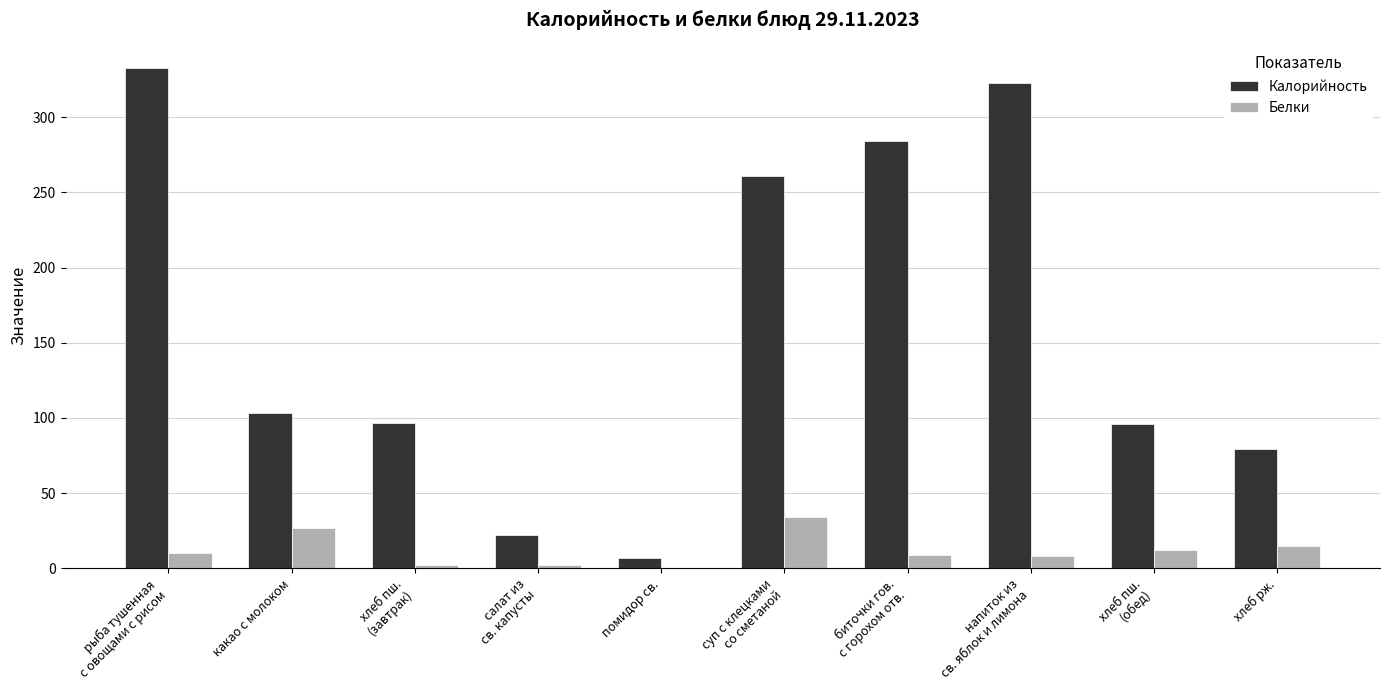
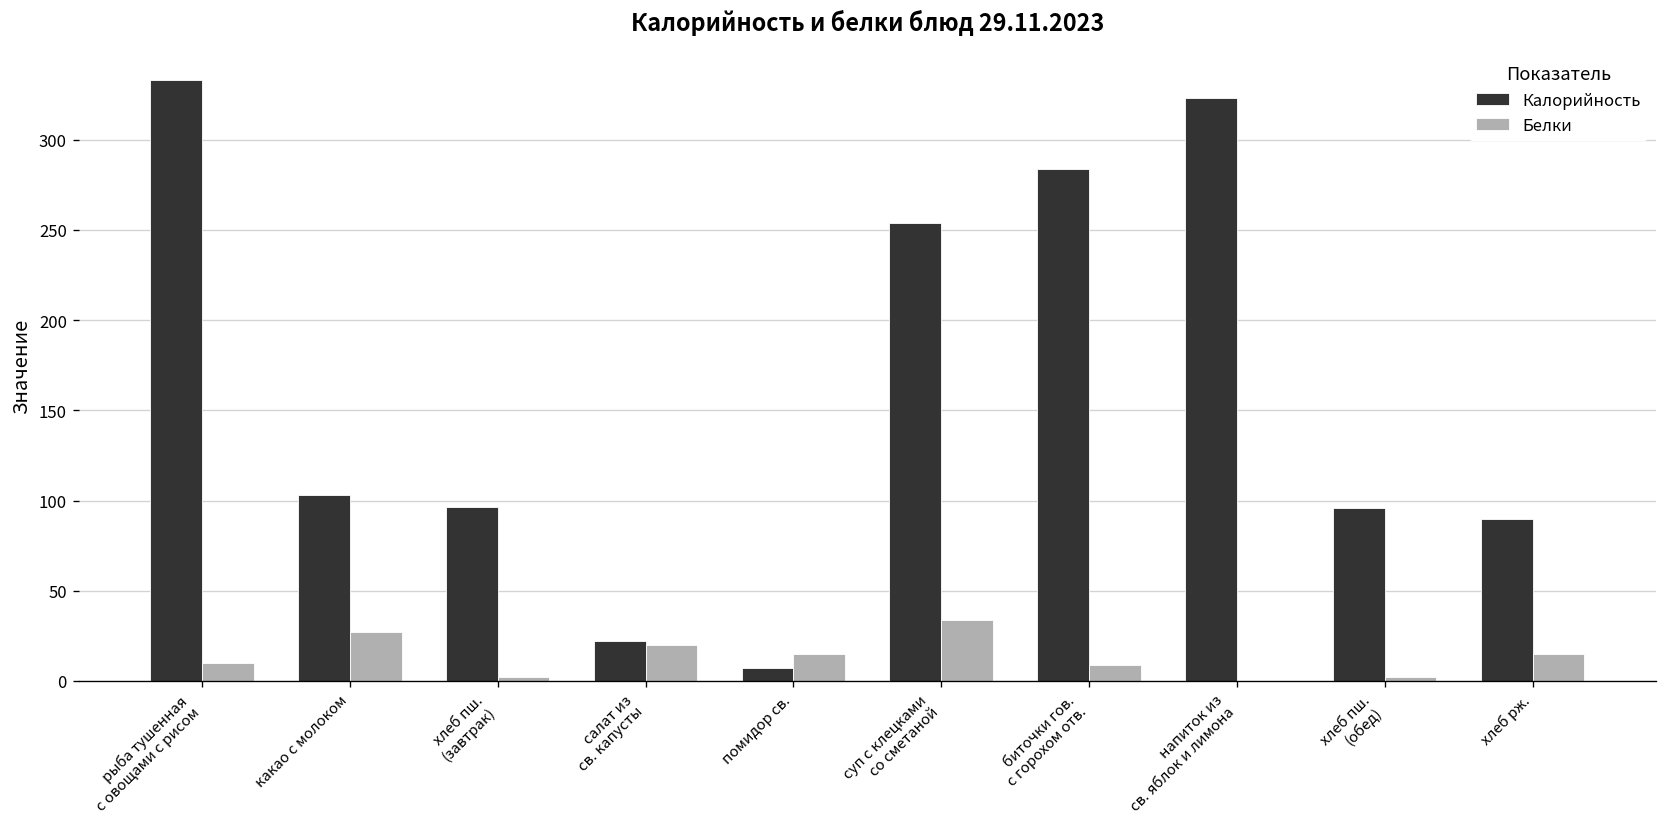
Белки, салат из св. капусты: 2 -> 20
Белки, помидор св.: 0 -> 15
Калорийность, суп с клецками со сметаной: 261 -> 254
Белки, напиток из св. яблок и лимона: 8 -> 0
Белки, хлеб пш. (обед): 12 -> 2
Калорийность, хлеб рж.: 79 -> 90
